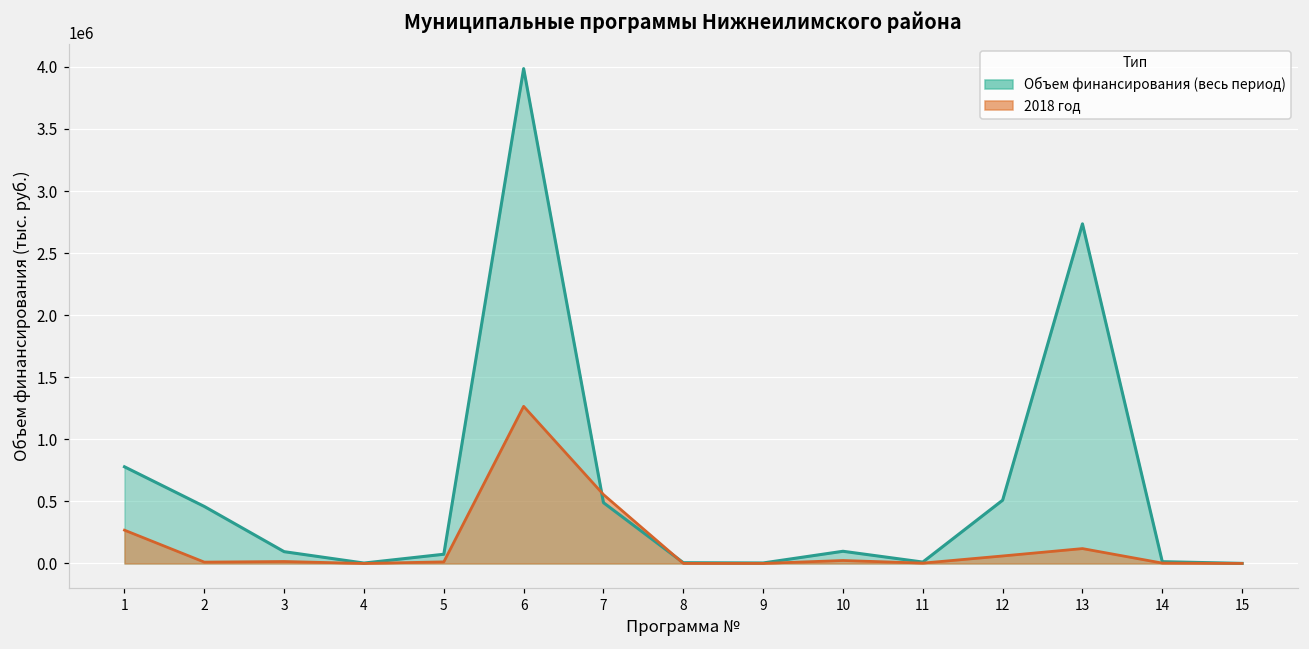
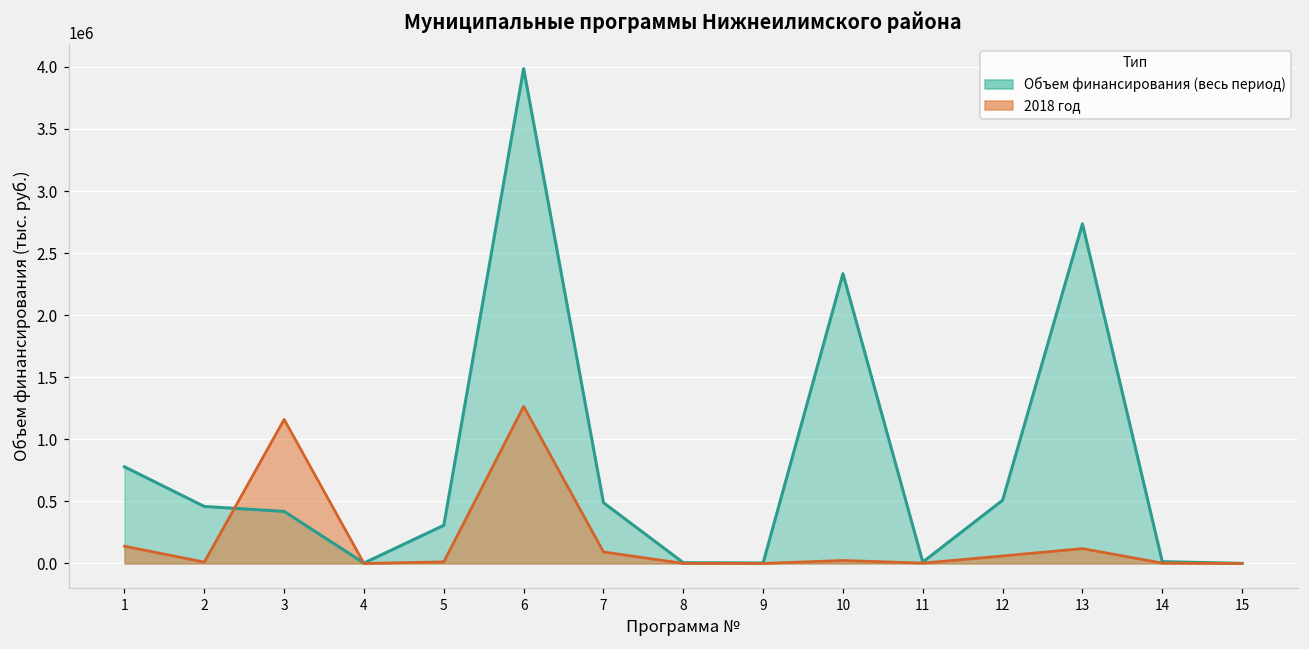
2018 год, 1: 270000 -> 140000
Объем финансирования (весь период), 3: 90000 -> 420000
2018 год, 3: 20000 -> 1160000
Объем финансирования (весь период), 5: 70000 -> 310000
2018 год, 7: 550000 -> 90000
Объем финансирования (весь период), 10: 100000 -> 2330000
